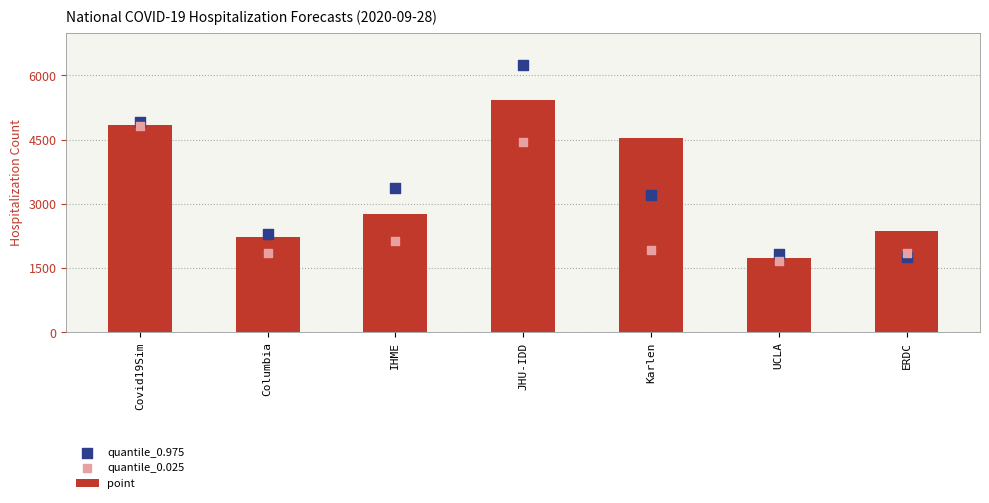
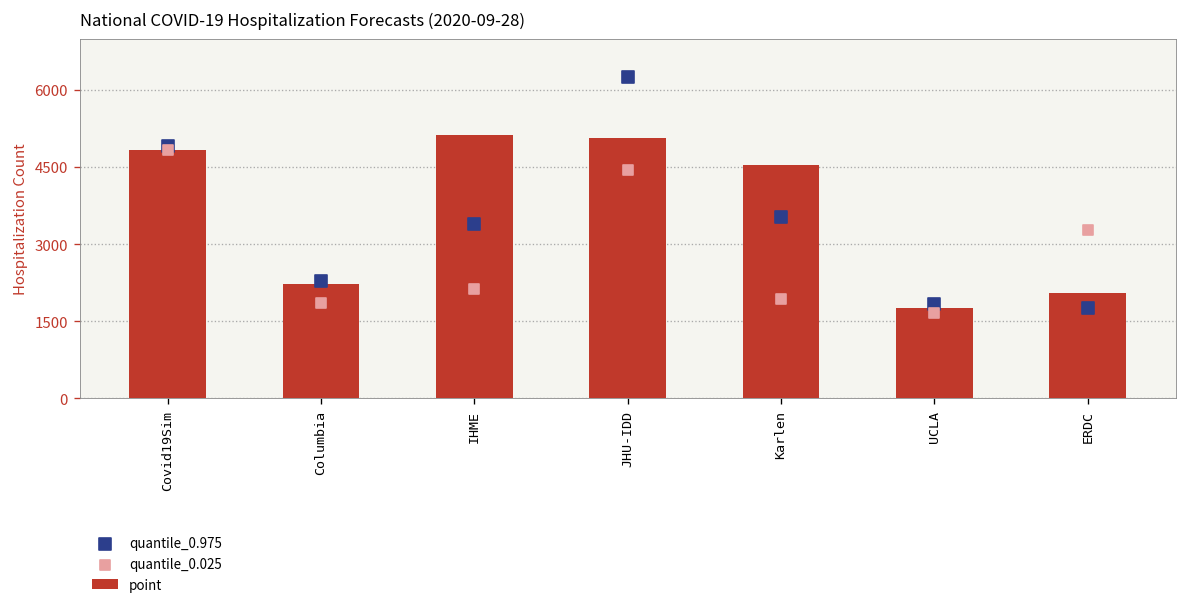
point, IHME: 2800 -> 5100
point, JHU-IDD: 5400 -> 5100
quantile_0.975, Karlen: 3200 -> 3500
point, ERDC: 2400 -> 2100
quantile_0.025, ERDC: 1900 -> 3300
